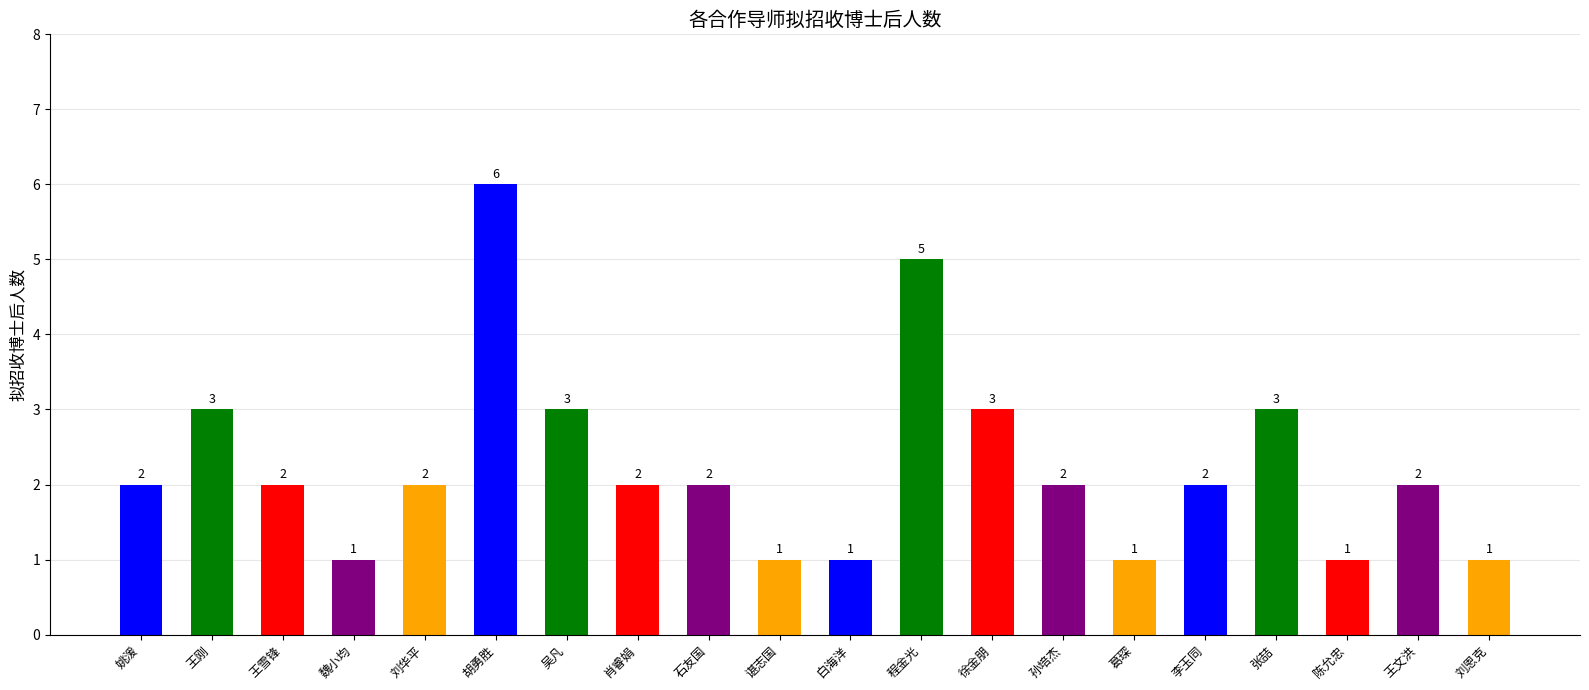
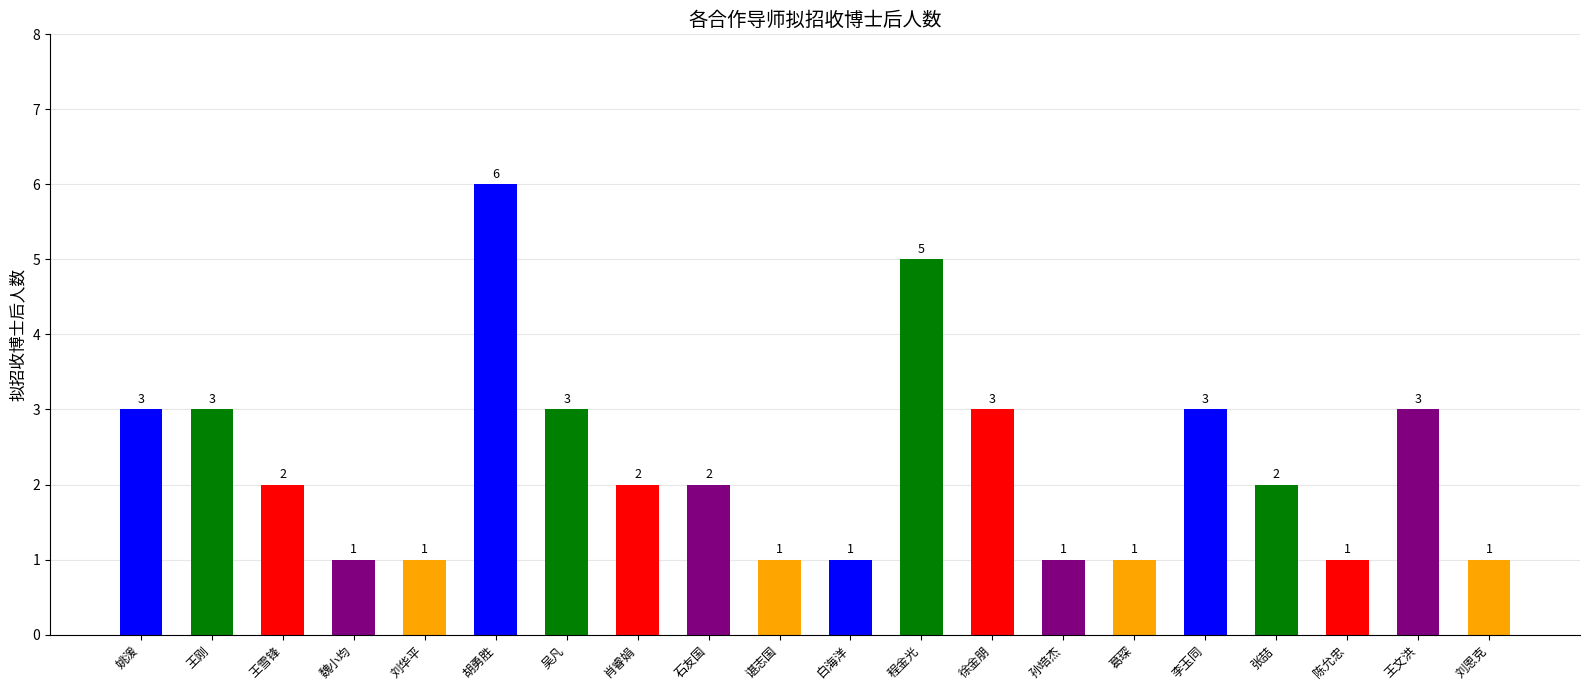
姚湲: 2 -> 3
刘华平: 2 -> 1
孙培杰: 2 -> 1
李玉同: 2 -> 3
张喆: 3 -> 2
王文洪: 2 -> 3
